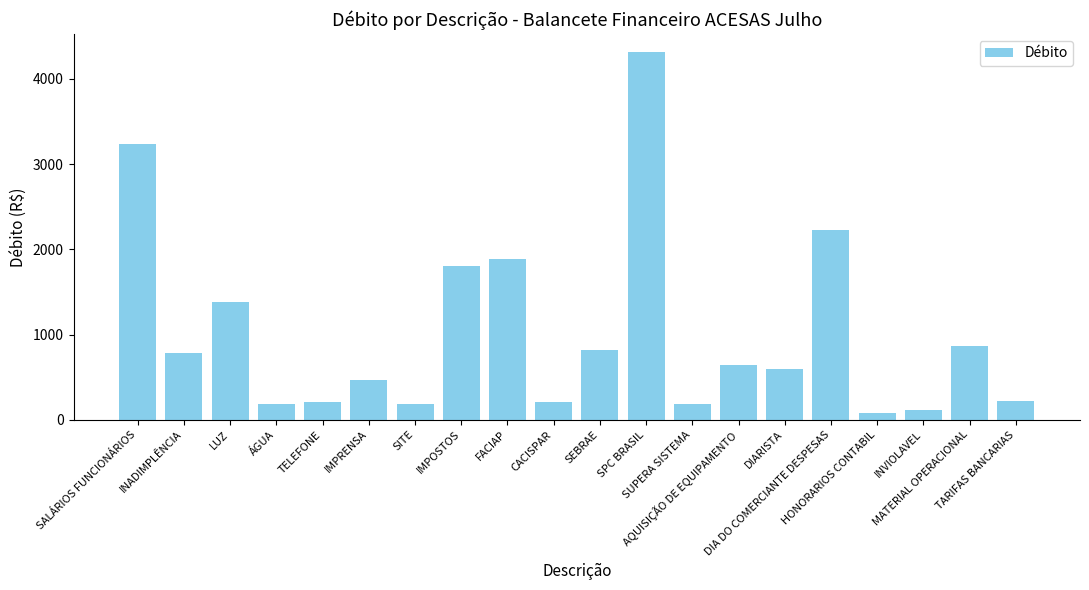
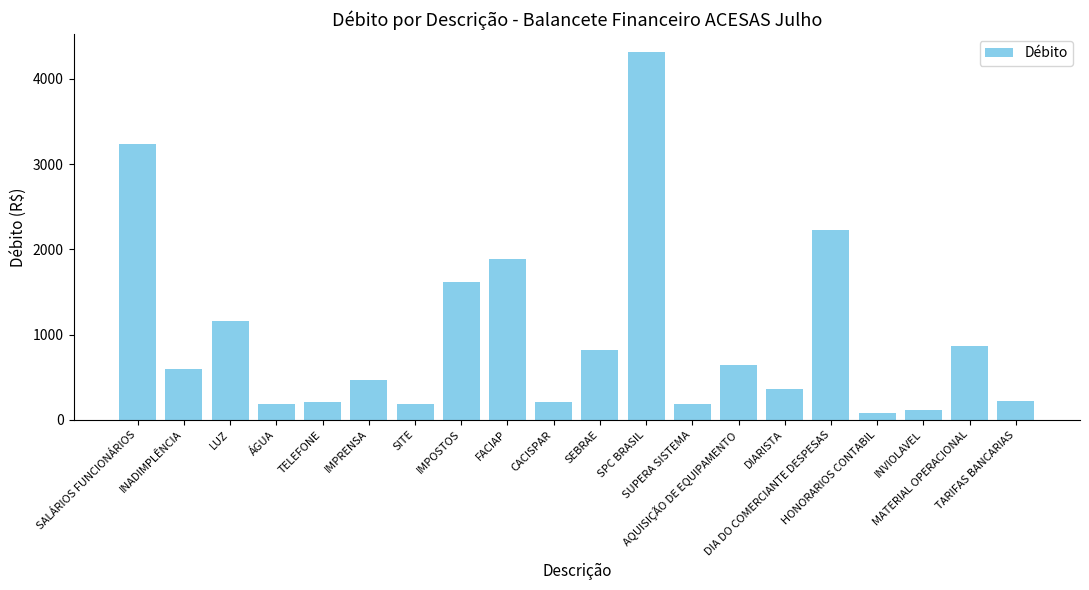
INADIMPLÊNCIA: 800 -> 600
LUZ: 1400 -> 1200
IMPOSTOS: 1800 -> 1600
DIARISTA: 600 -> 400
